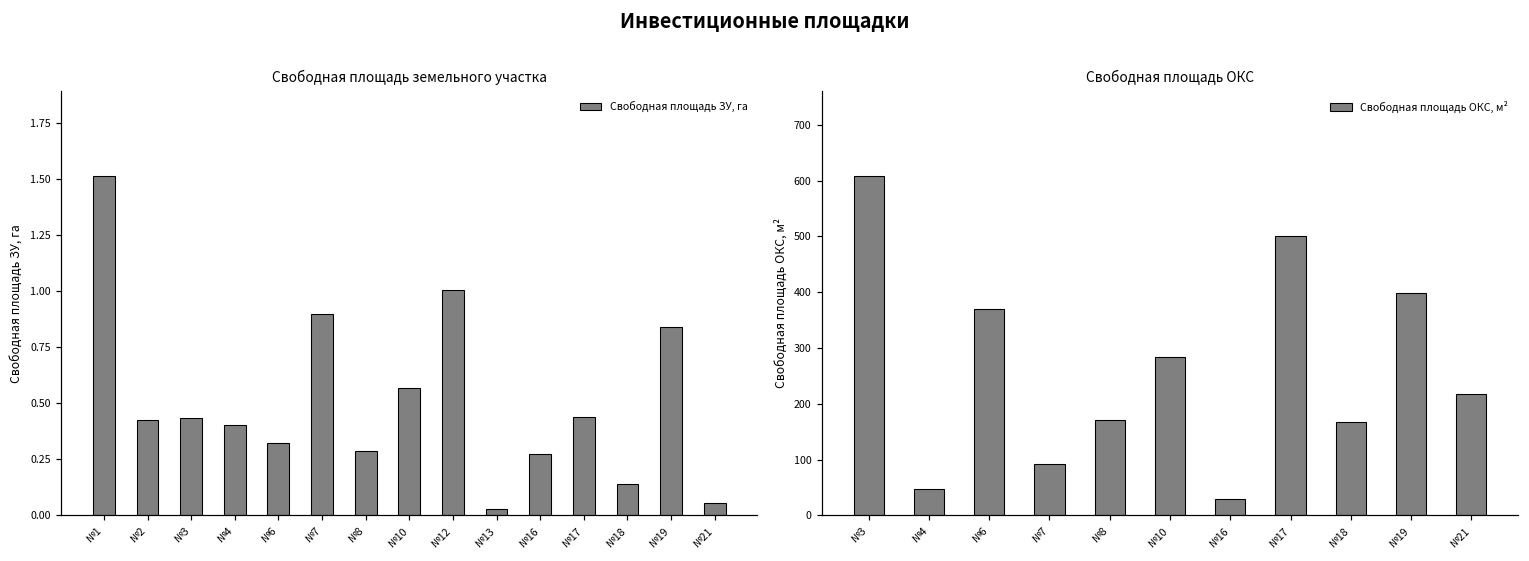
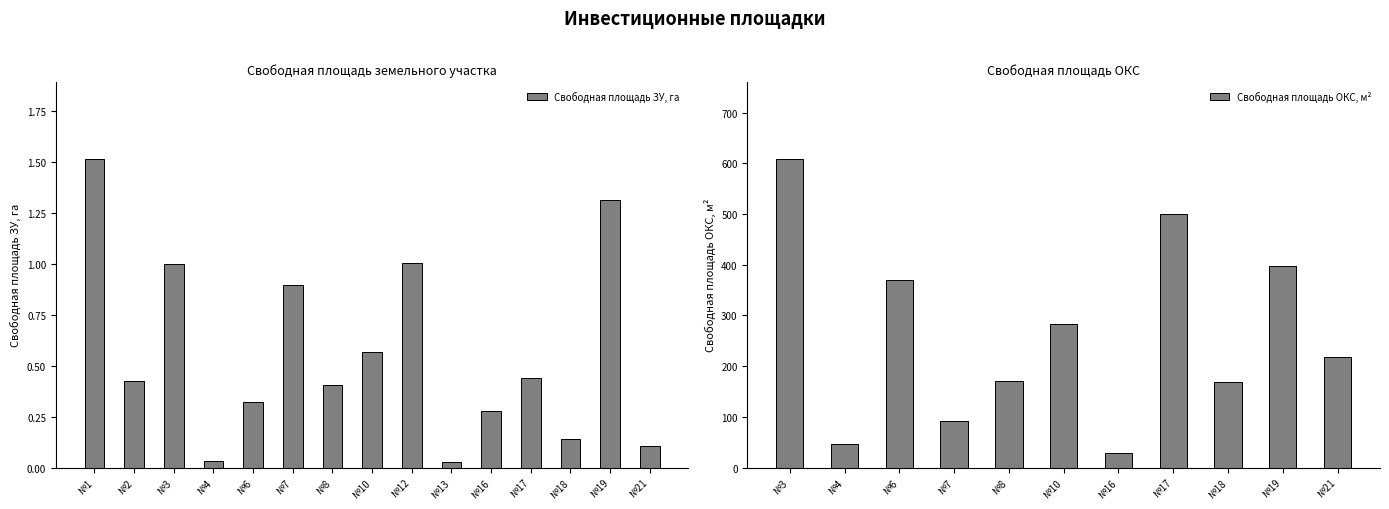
Свободная площадь земельного участка, №3: 0.43 -> 1.00
Свободная площадь земельного участка, №4: 0.40 -> 0.03
Свободная площадь земельного участка, №8: 0.29 -> 0.40
Свободная площадь земельного участка, №19: 0.84 -> 1.31
Свободная площадь земельного участка, №21: 0.06 -> 0.10
